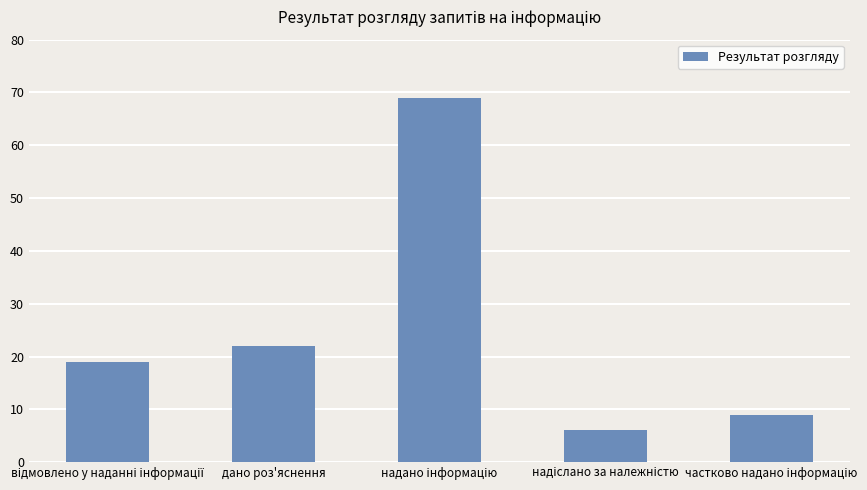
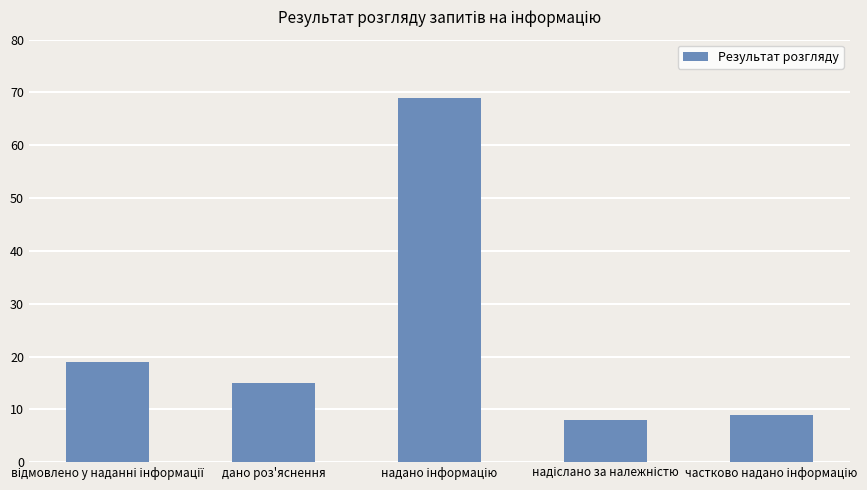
дано роз'яснення: 22 -> 15
надіслано за належністю: 6 -> 8
